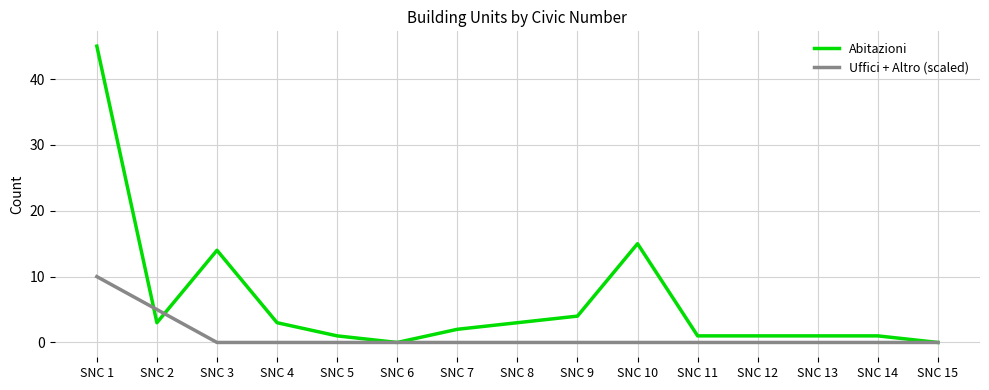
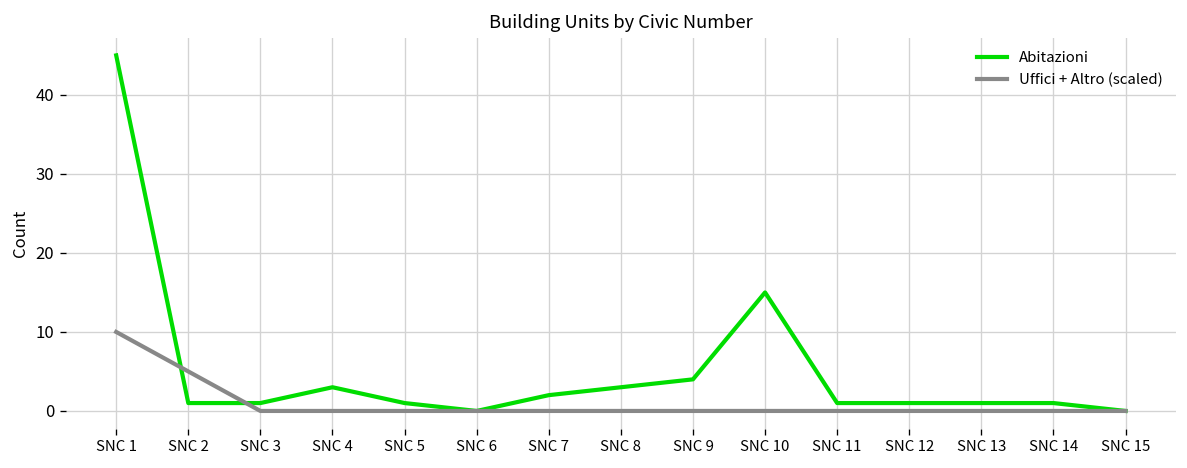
Abitazioni, SNC 2: 3 -> 1
Abitazioni, SNC 3: 14 -> 1
